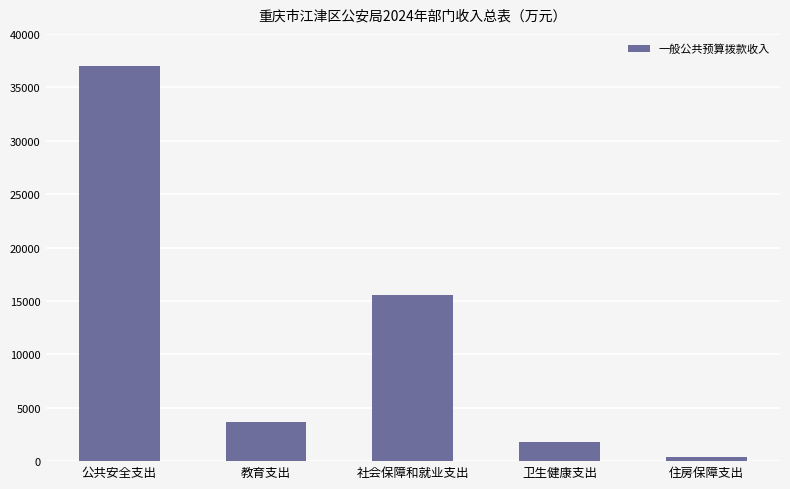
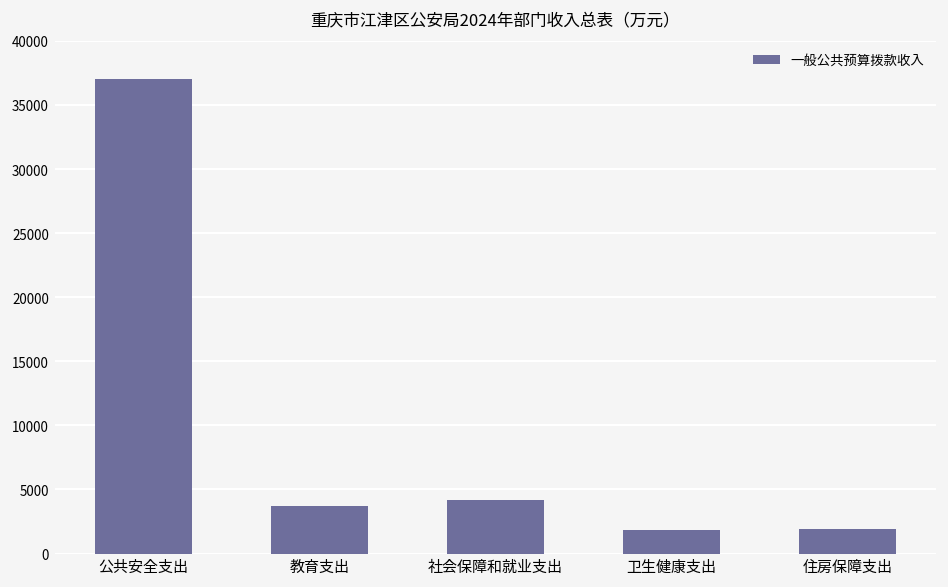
社会保障和就业支出: 15500 -> 4200
住房保障支出: 400 -> 1900
